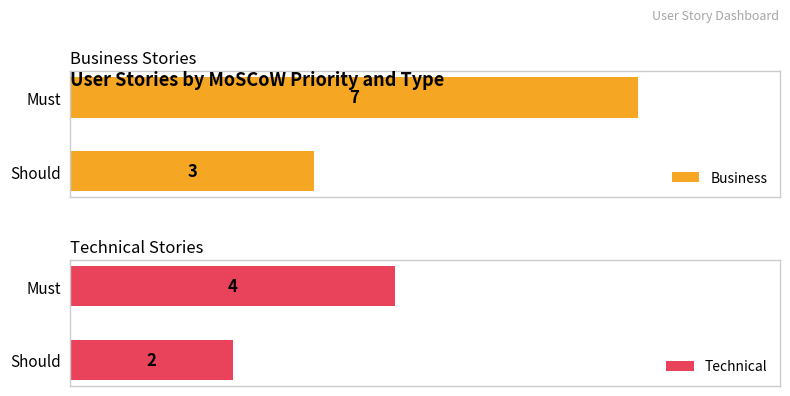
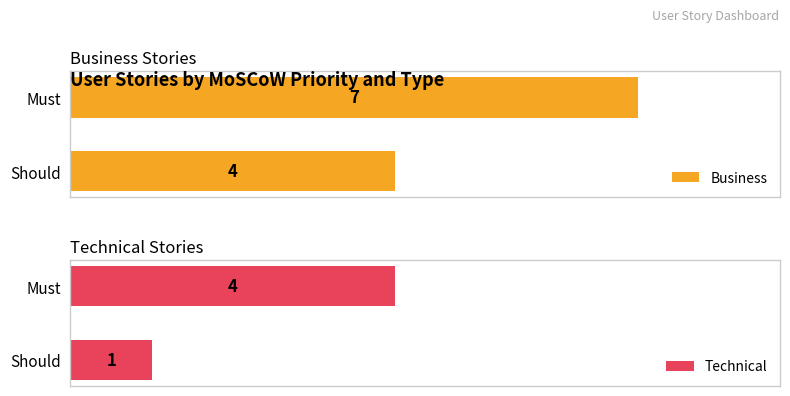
Business Stories, Should: 3 -> 4
Technical Stories, Should: 2 -> 1
